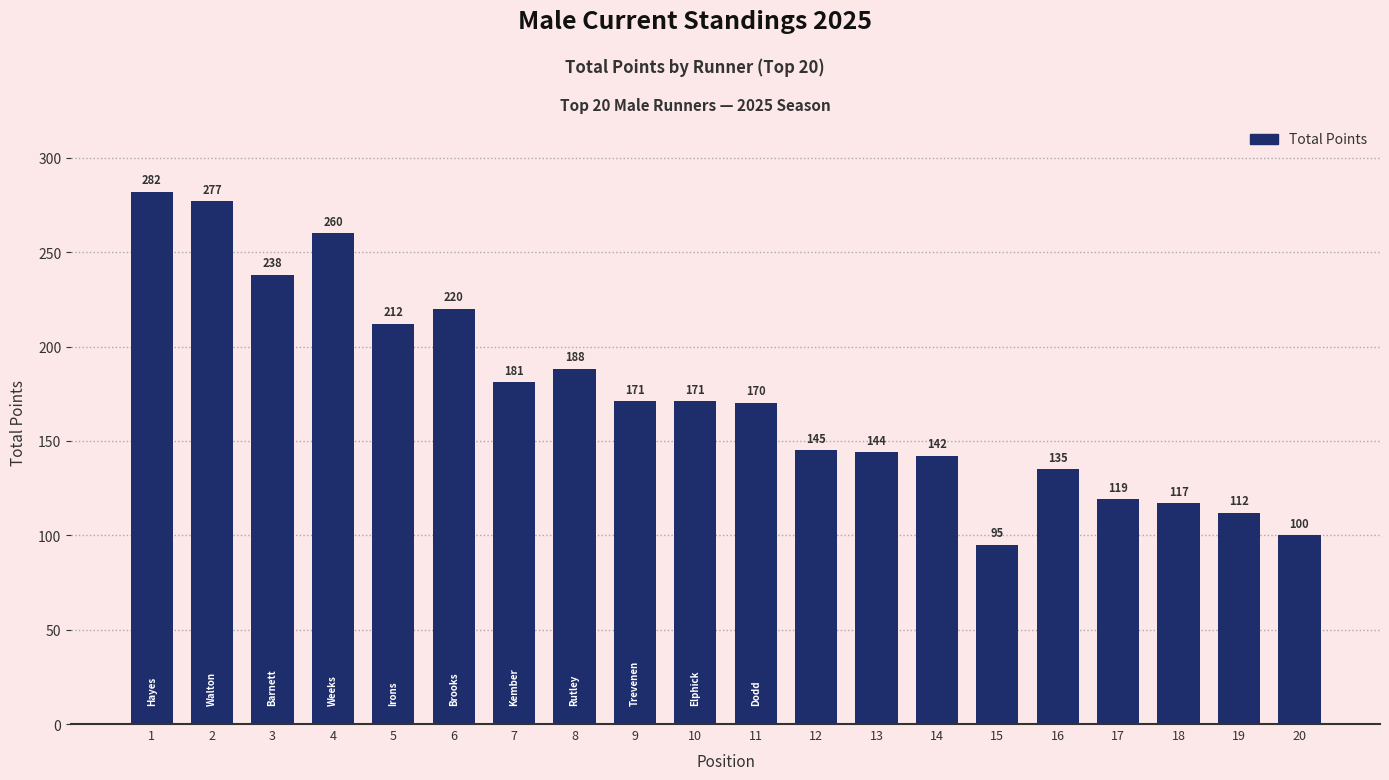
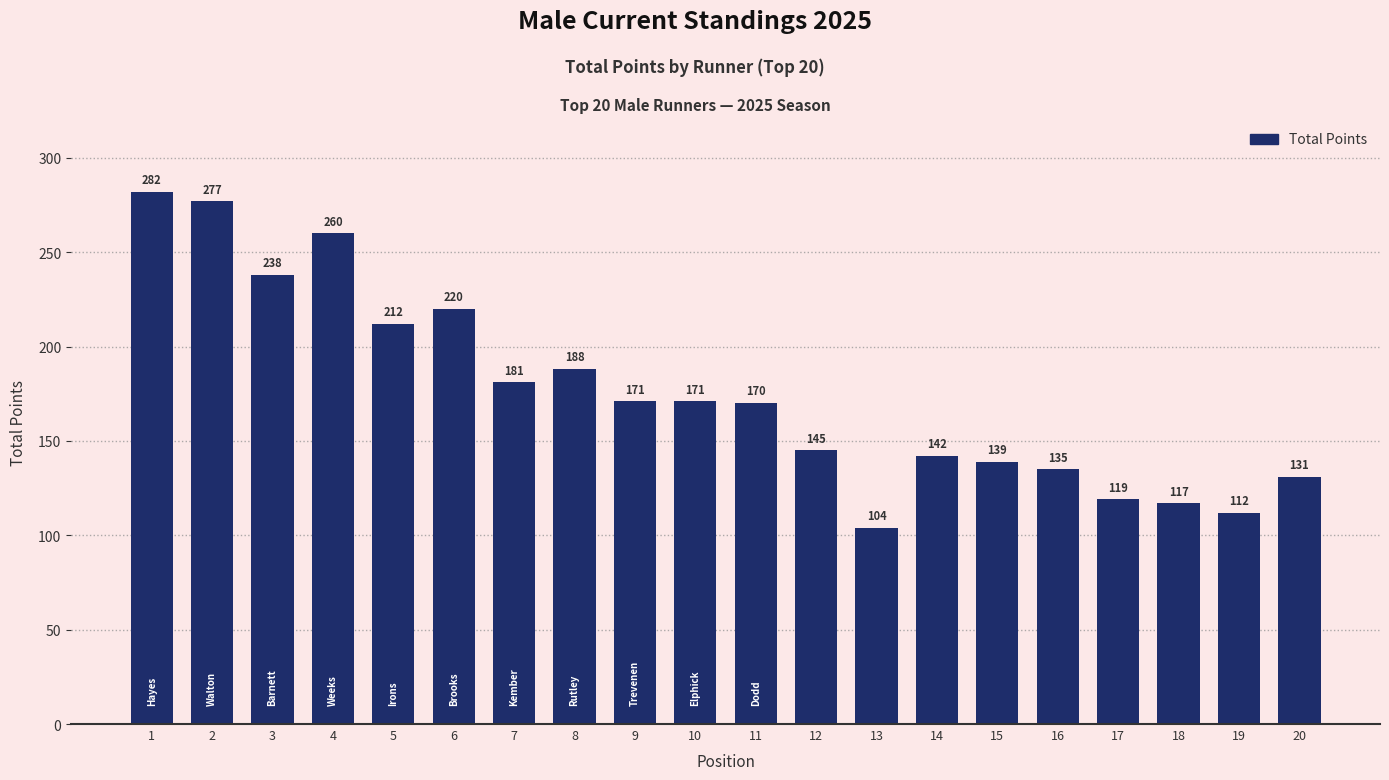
13: 144 -> 104
15: 95 -> 139
20: 100 -> 131
